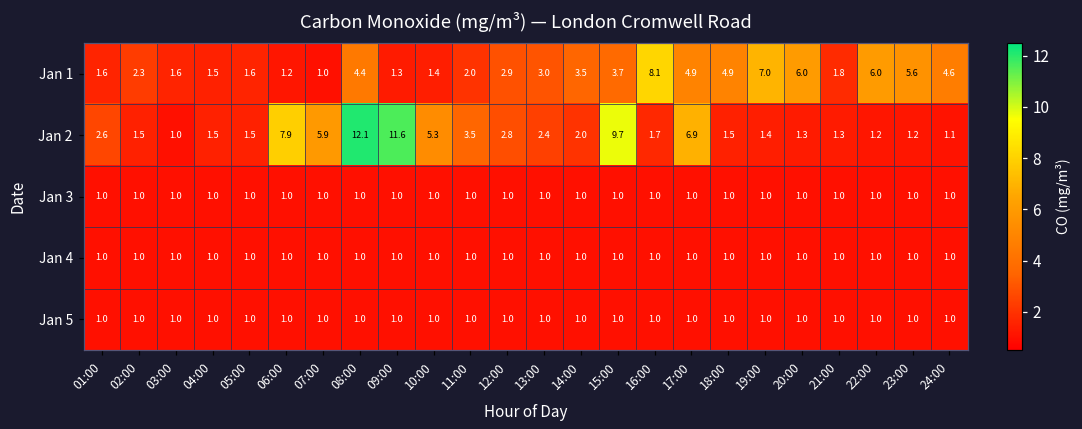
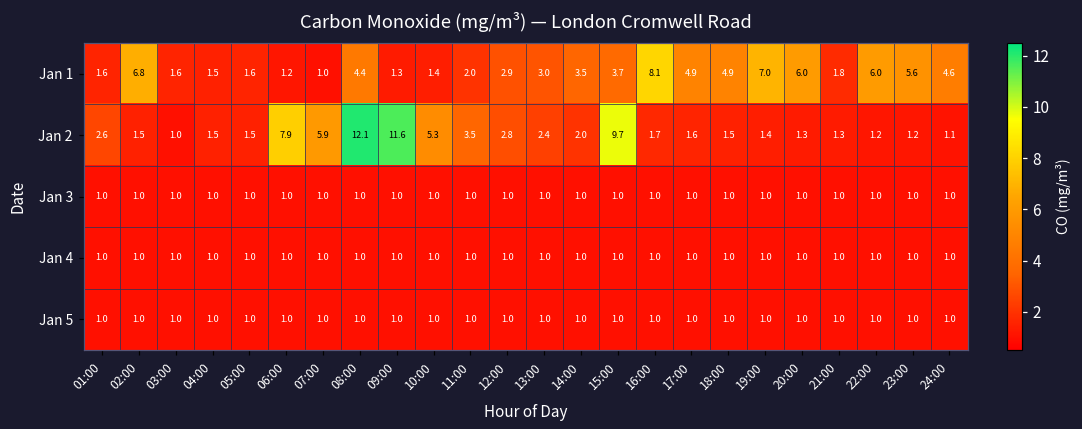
Jan 1, 02:00: 2.3 -> 6.8
Jan 2, 17:00: 6.9 -> 1.6
